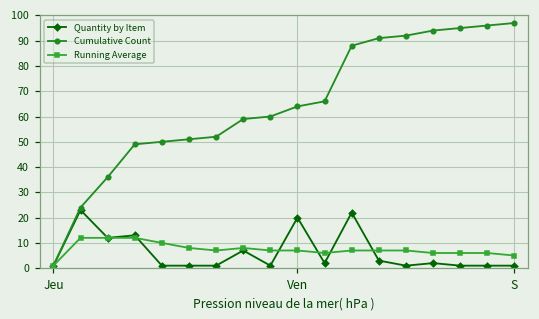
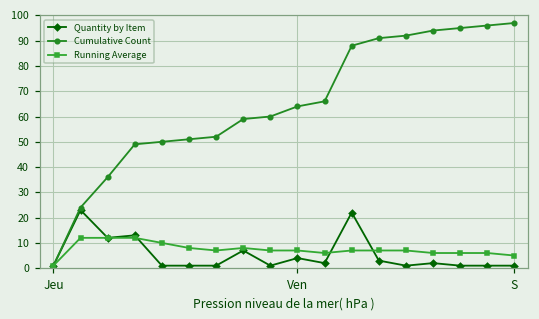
Quantity by Item, Ven: 20 -> 4
